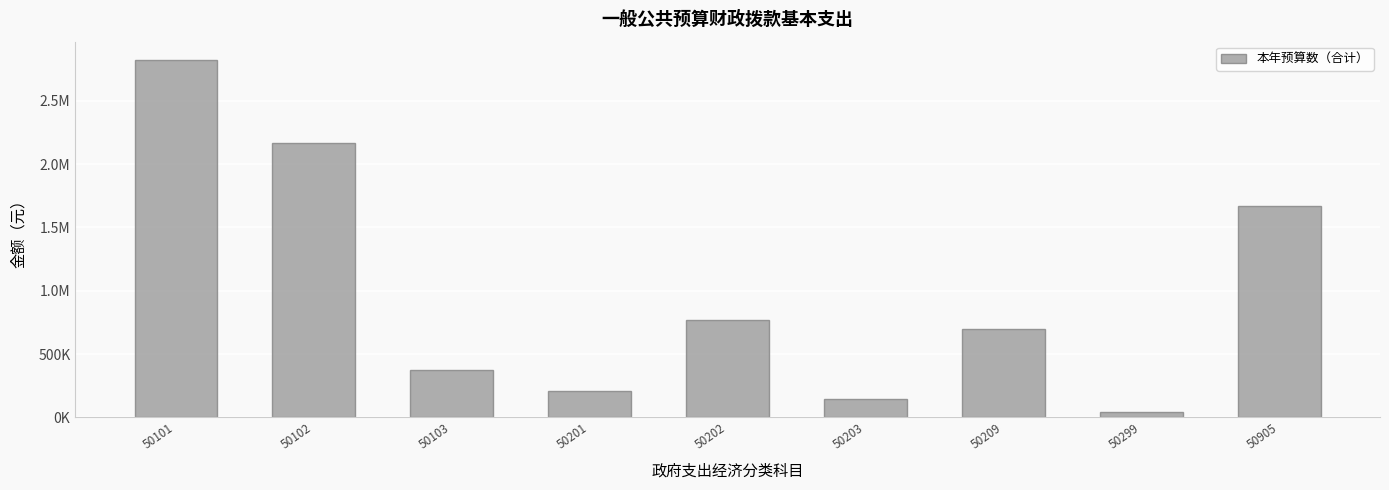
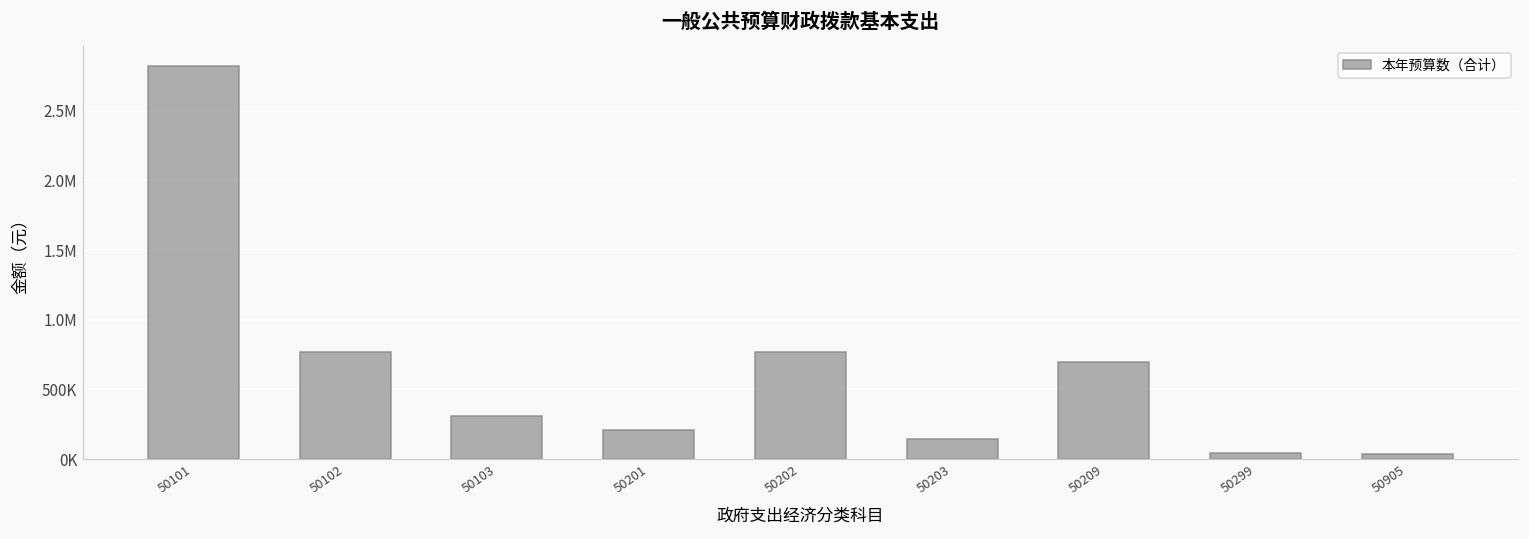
50102: 2170000 -> 770000
50103: 370000 -> 310000
50905: 1670000 -> 30000
